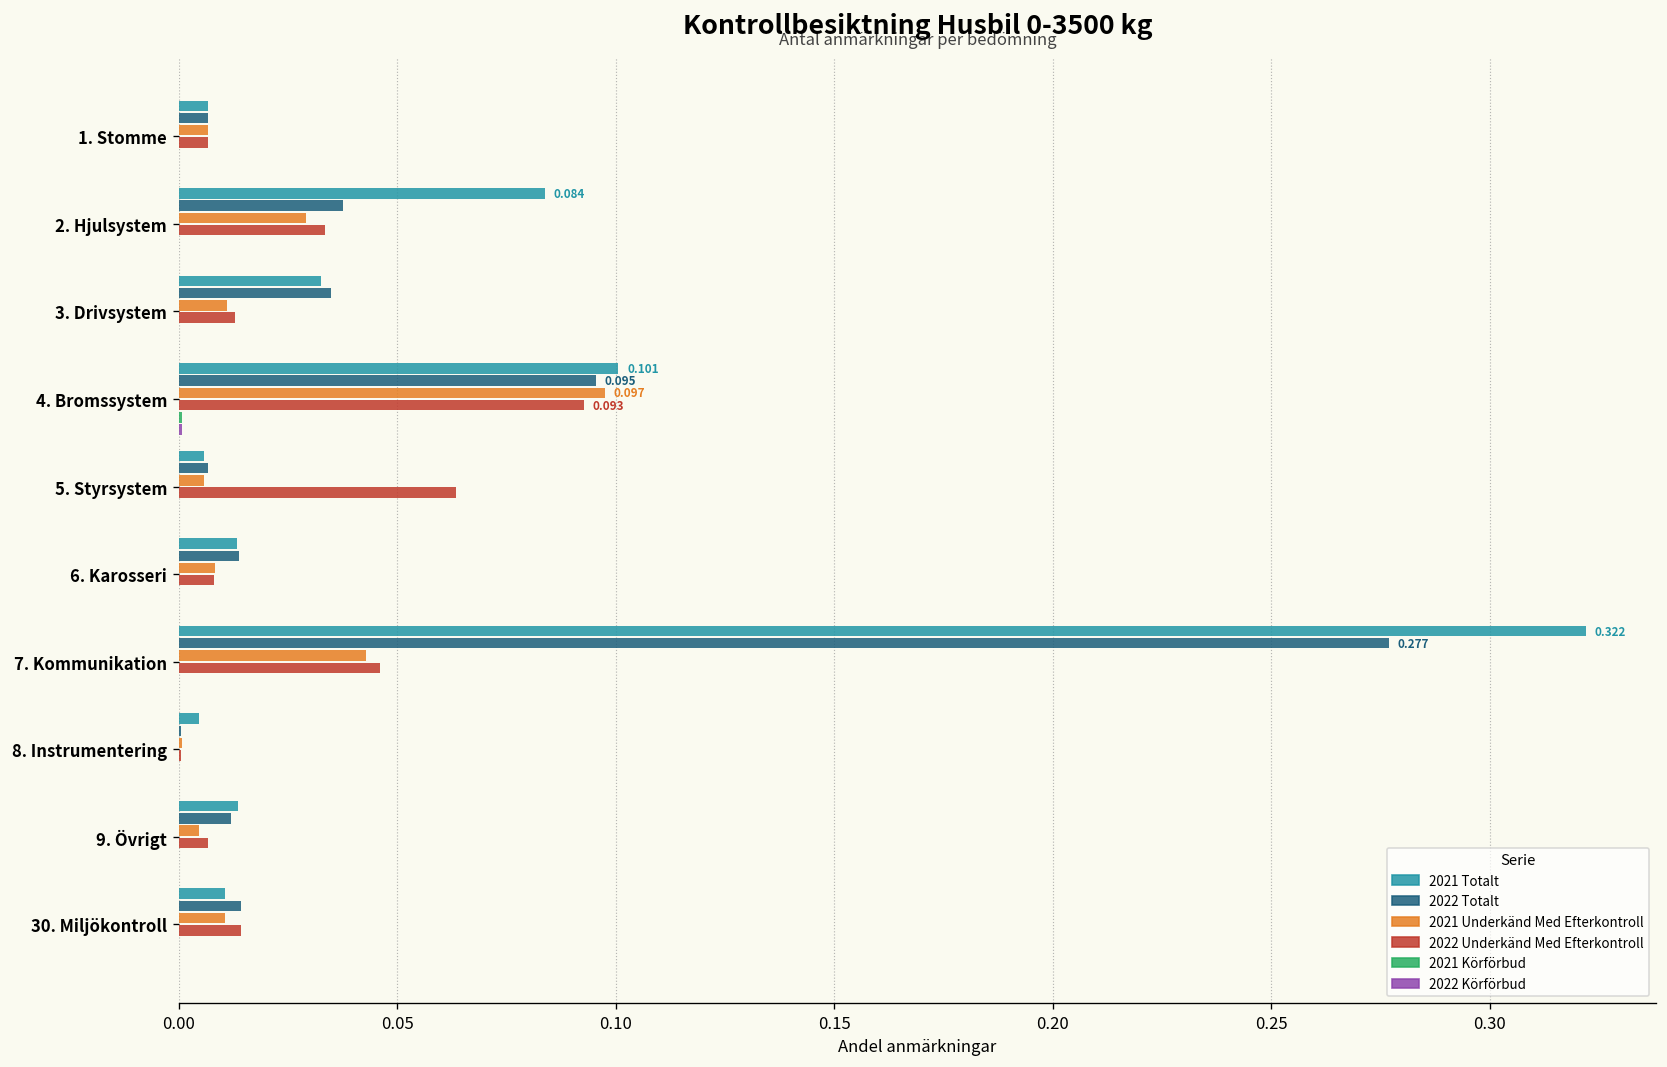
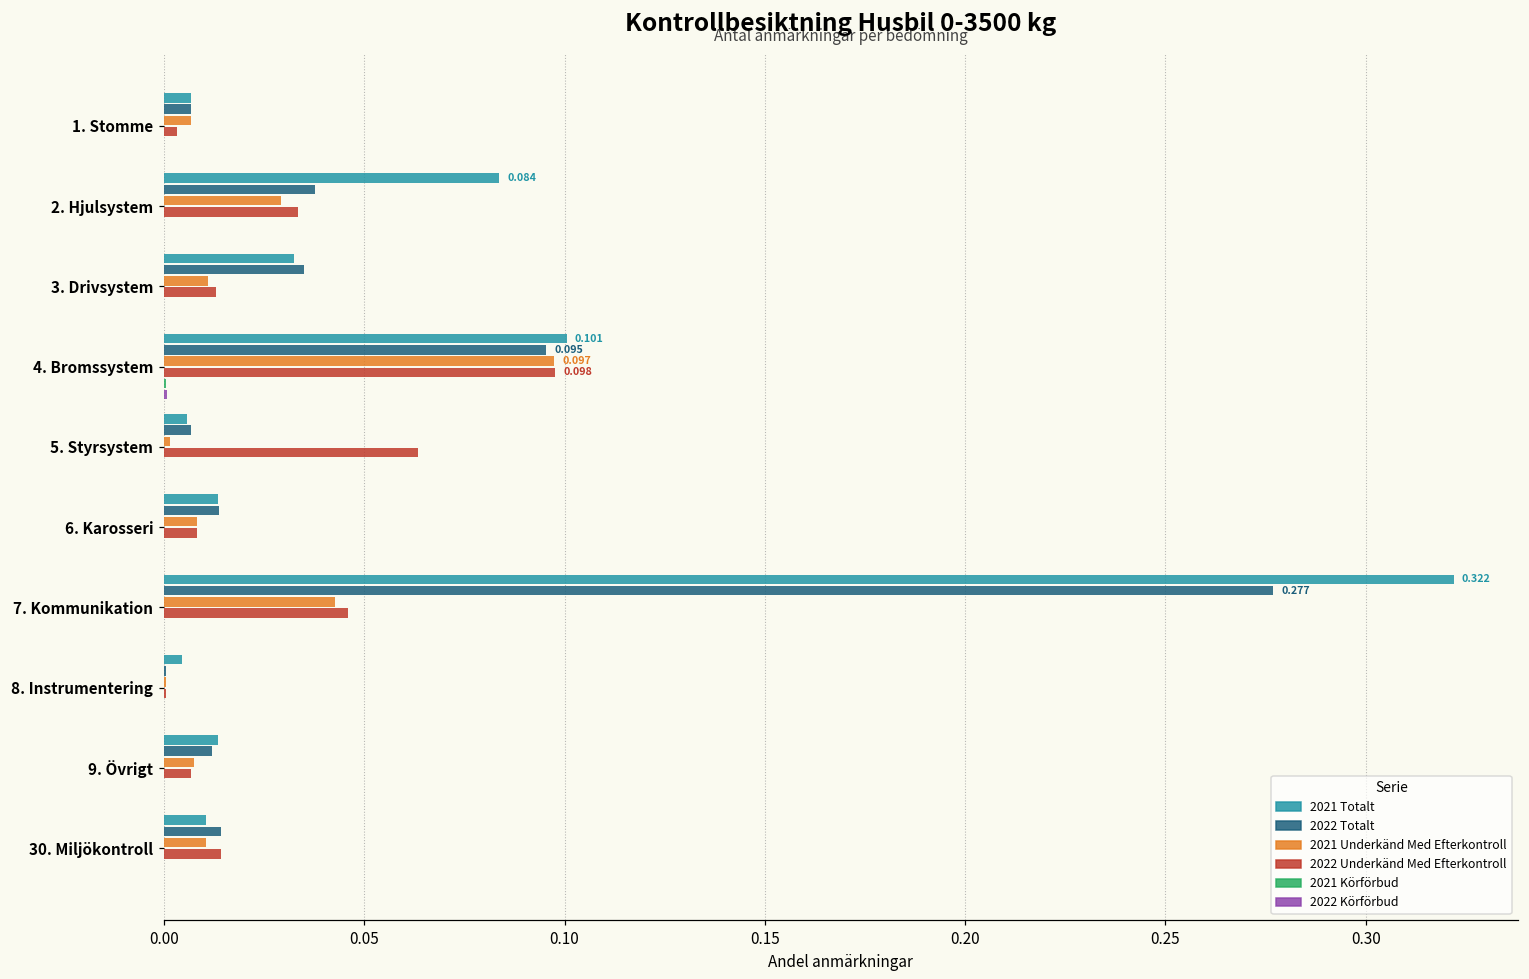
2022 Underkänd Med Efterkontroll, 1. Stomme: 0.007 -> 0.003
2022 Underkänd Med Efterkontroll, 4. Bromssystem: 0.093 -> 0.098
2021 Underkänd Med Efterkontroll, 5. Styrsystem: 0.006 -> 0.001
2021 Underkänd Med Efterkontroll, 9. Övrigt: 0.005 -> 0.008
